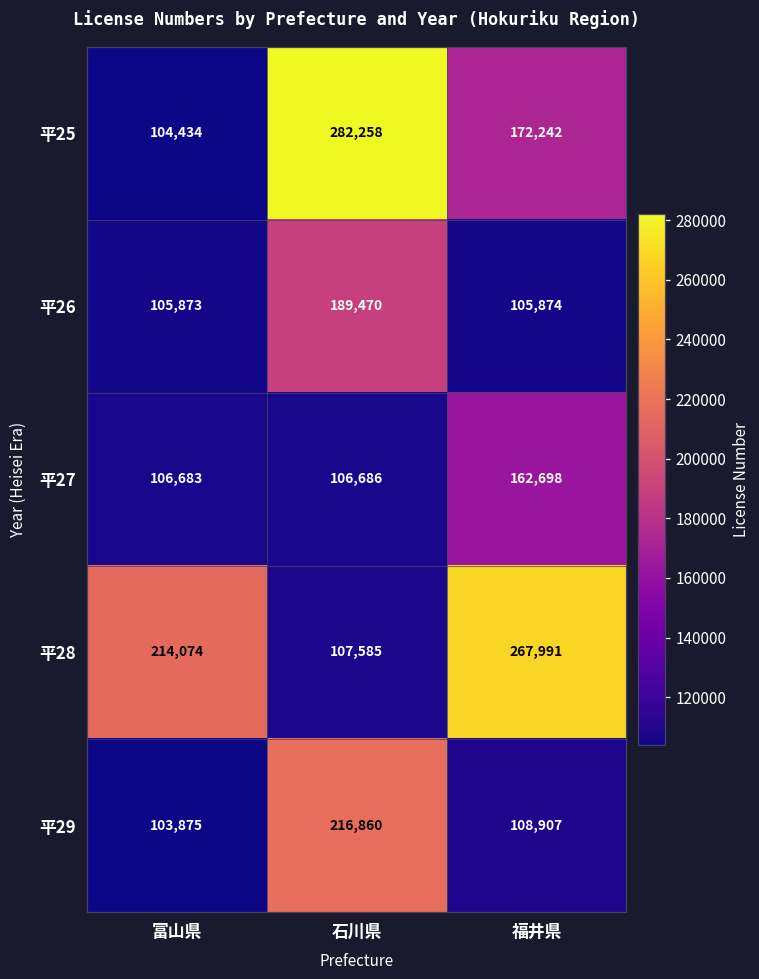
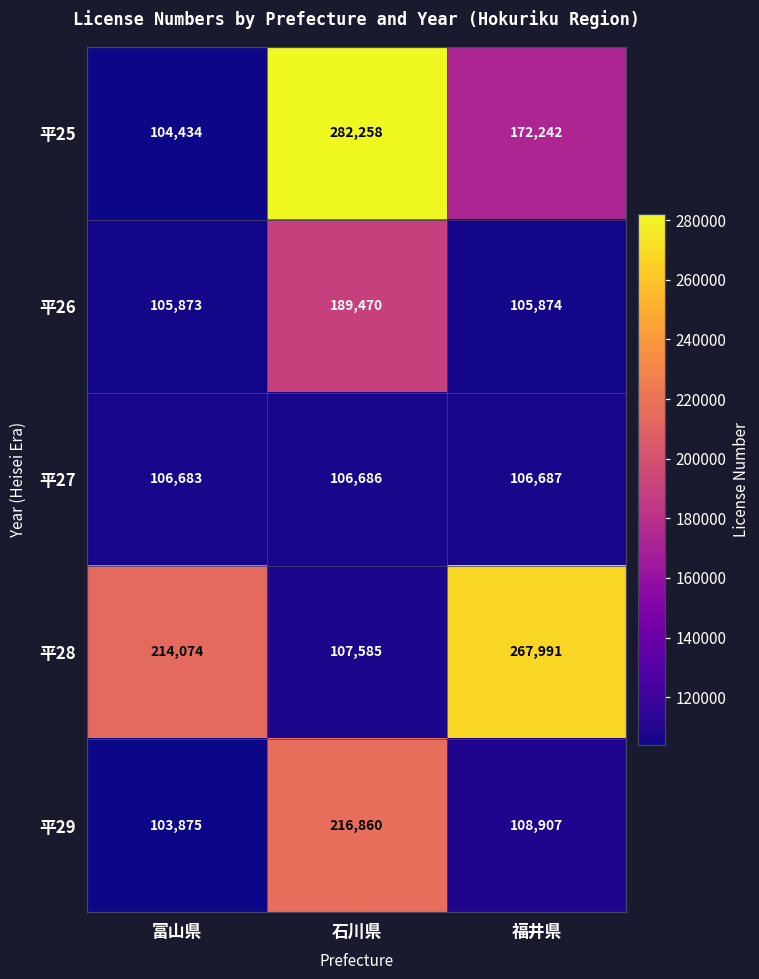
平27, 福井県: 162,698 -> 106,687
